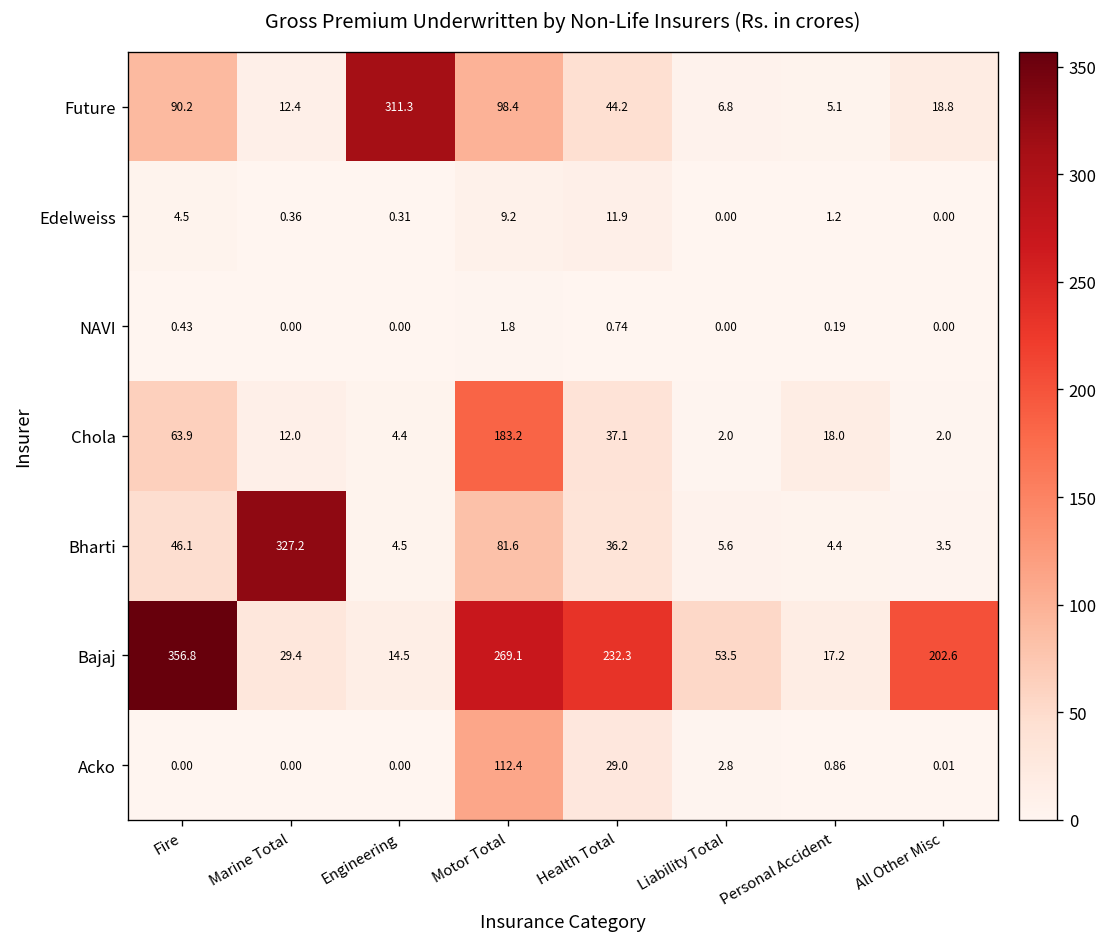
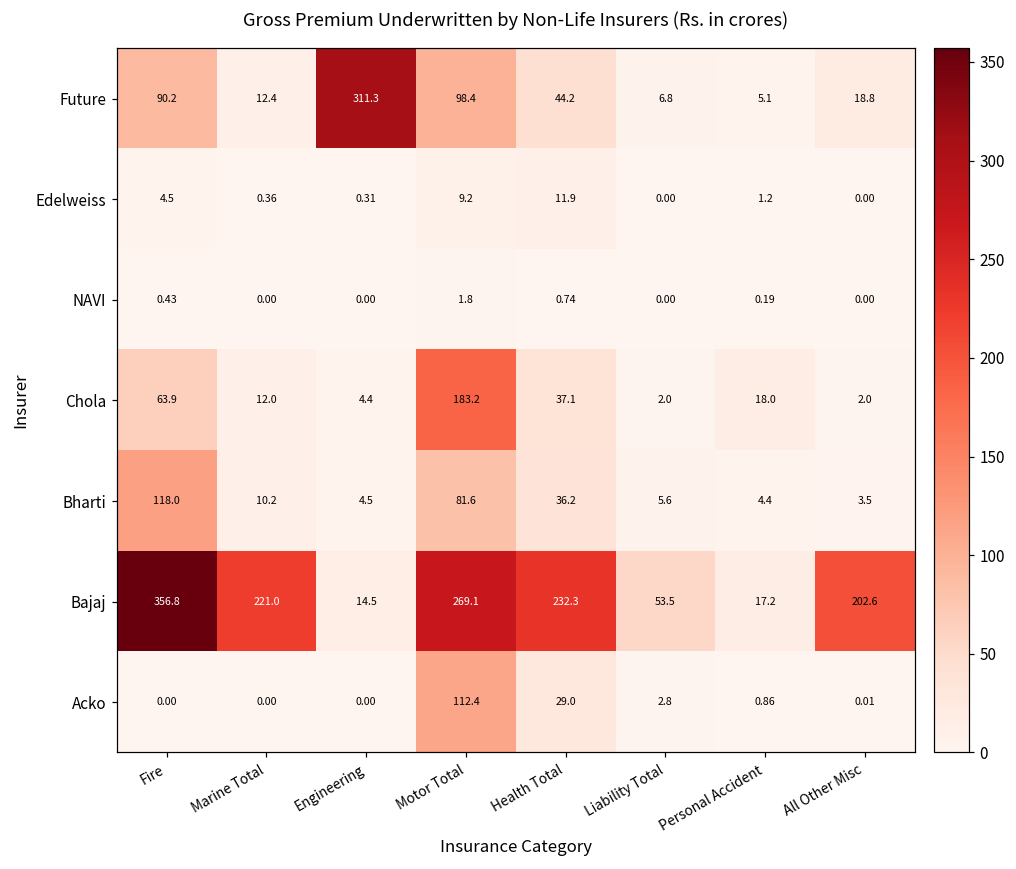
Bharti, Fire: 46.1 -> 118.0
Bharti, Marine Total: 327.2 -> 10.2
Bajaj, Marine Total: 29.4 -> 221.0
